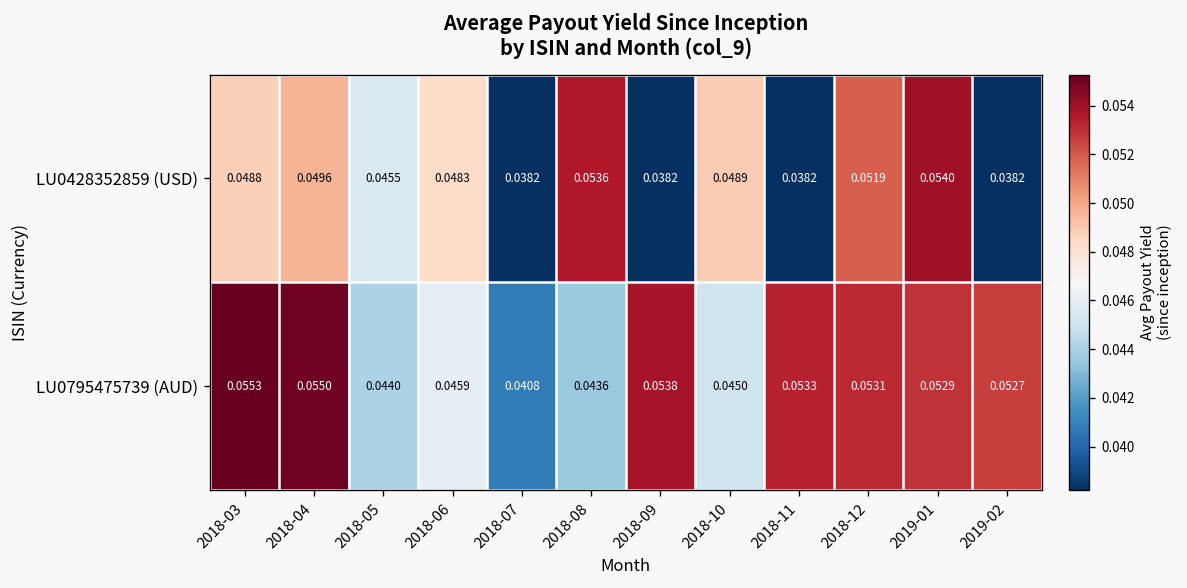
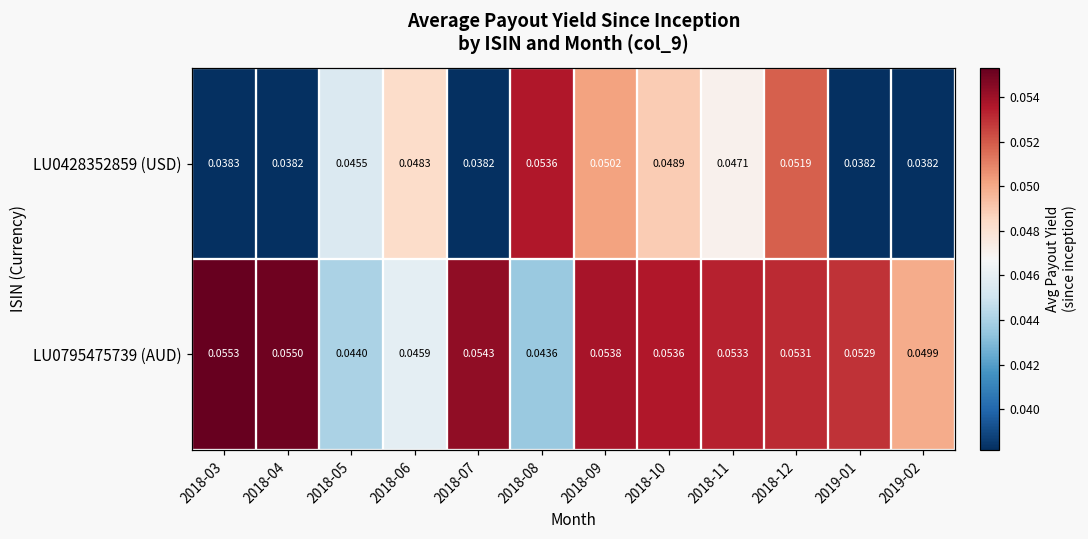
LU0428352859 (USD), 2018-03: 0.0488 -> 0.0383
LU0428352859 (USD), 2018-04: 0.0496 -> 0.0382
LU0428352859 (USD), 2018-09: 0.0382 -> 0.0502
LU0428352859 (USD), 2018-11: 0.0382 -> 0.0471
LU0428352859 (USD), 2019-01: 0.0540 -> 0.0382
LU0795475739 (AUD), 2018-07: 0.0408 -> 0.0543
LU0795475739 (AUD), 2018-10: 0.0450 -> 0.0536
LU0795475739 (AUD), 2019-02: 0.0527 -> 0.0499
